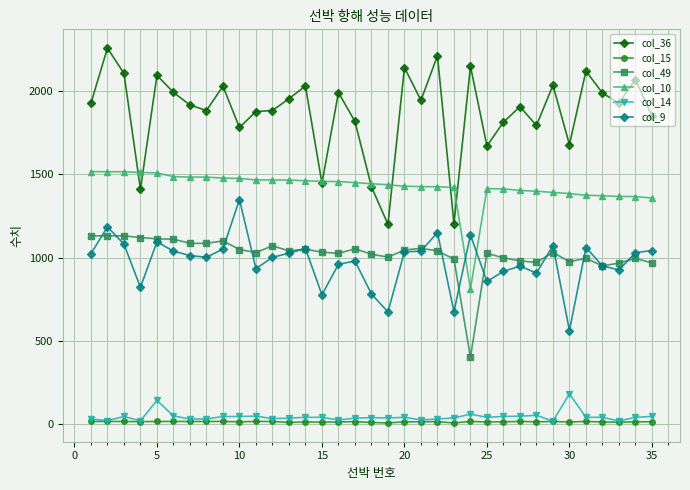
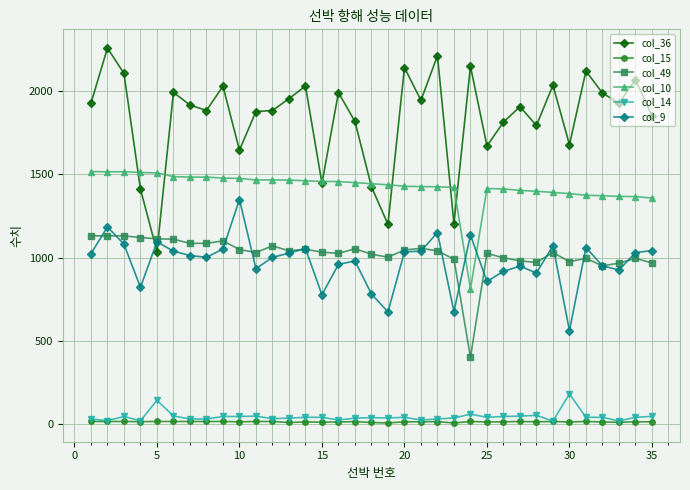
col_36, 5: 2090 -> 1040
col_36, 10: 1780 -> 1650
